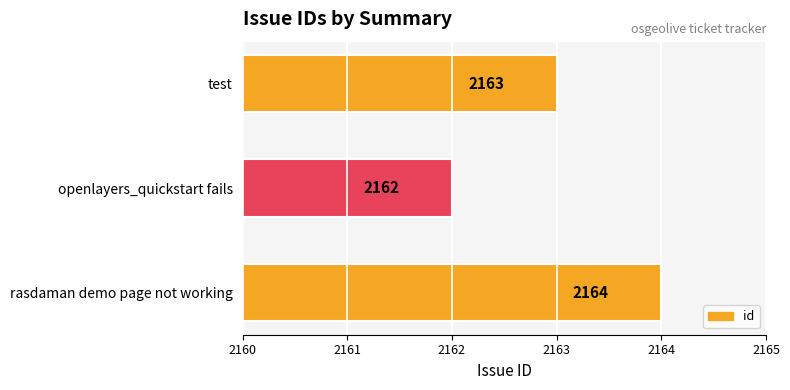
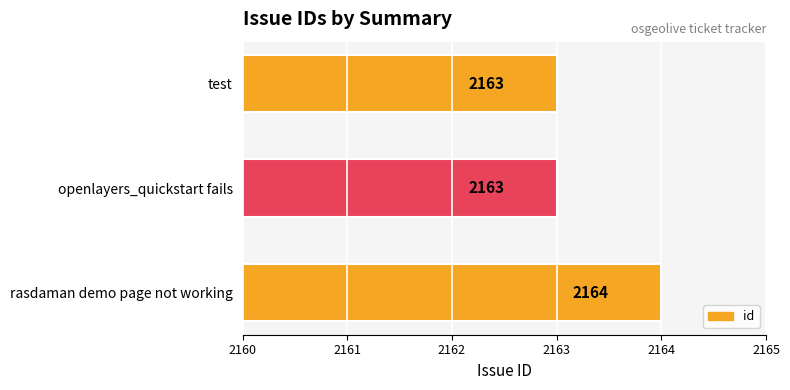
openlayers_quickstart fails: 2162 -> 2163
